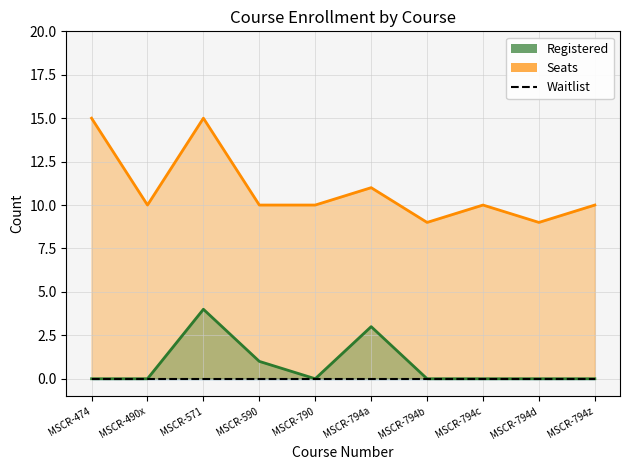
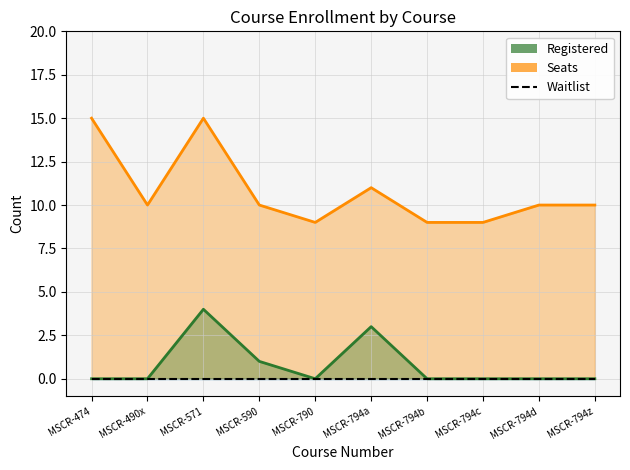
Seats, MSCR-790: 10 -> 9
Seats, MSCR-794c: 10 -> 9
Seats, MSCR-794d: 9 -> 10
